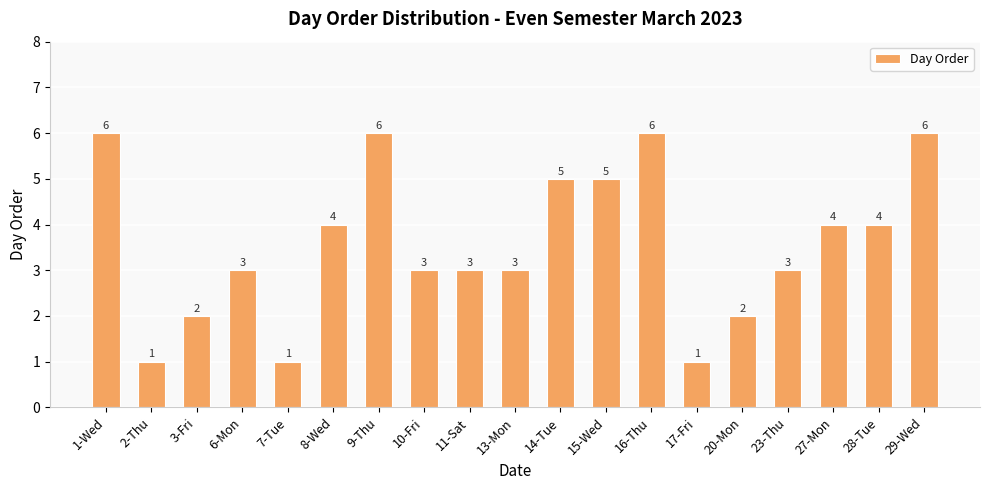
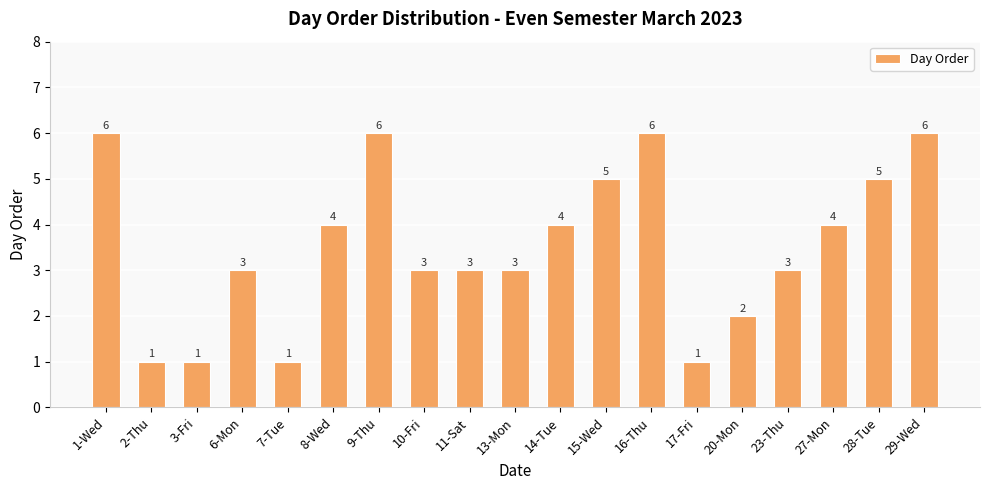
3-Fri: 2 -> 1
14-Tue: 5 -> 4
28-Tue: 4 -> 5
